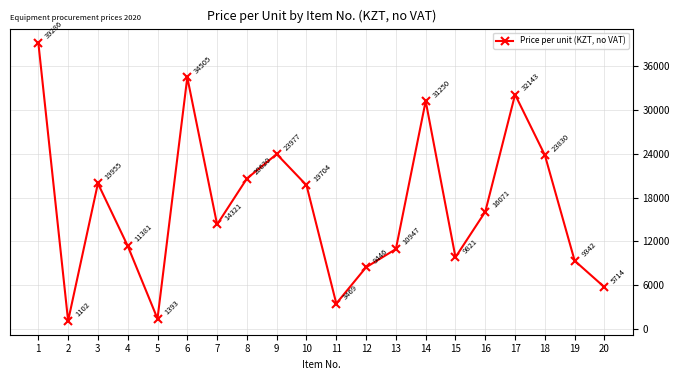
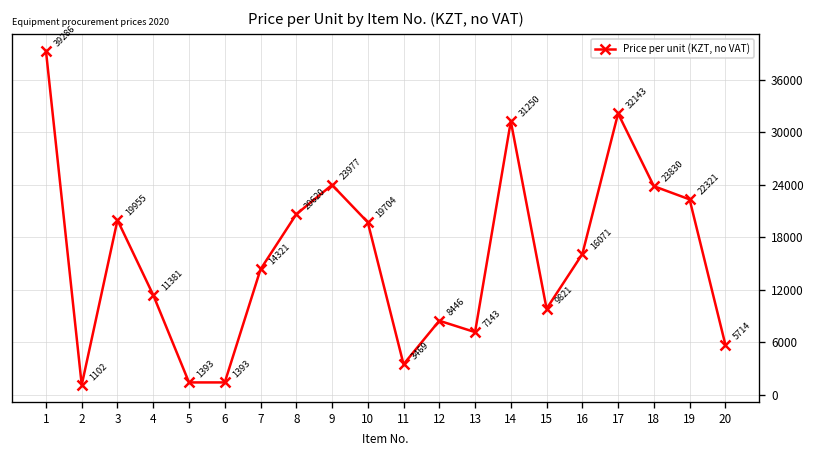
6: 34505 -> 1393
13: 10947 -> 7143
19: 9342 -> 22321
